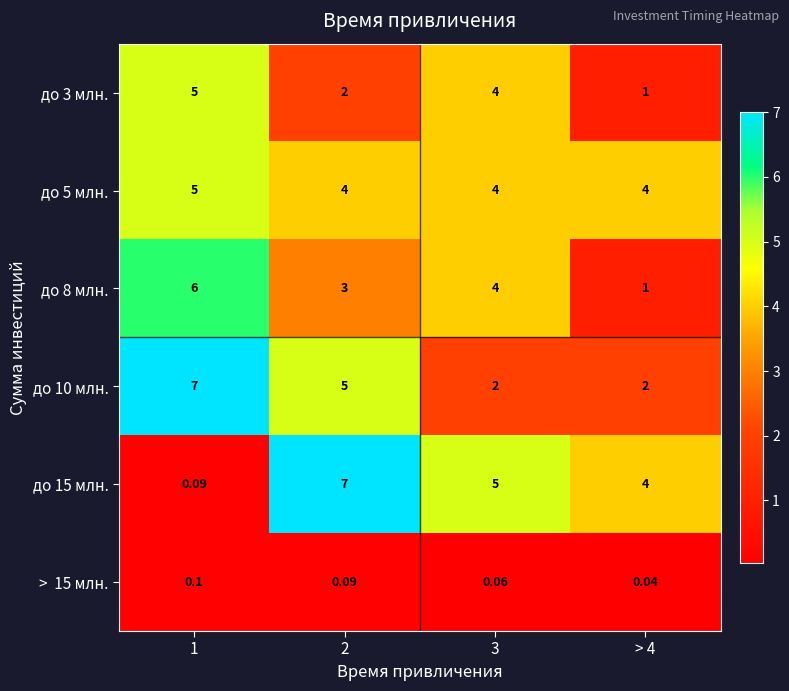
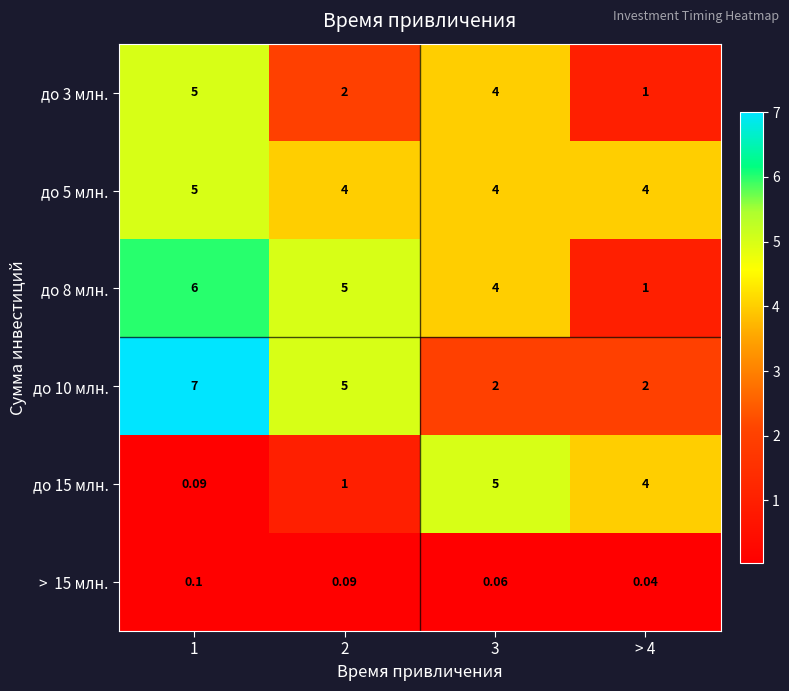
до 8 млн., 2: 3 -> 5
до 15 млн., 2: 7 -> 1
